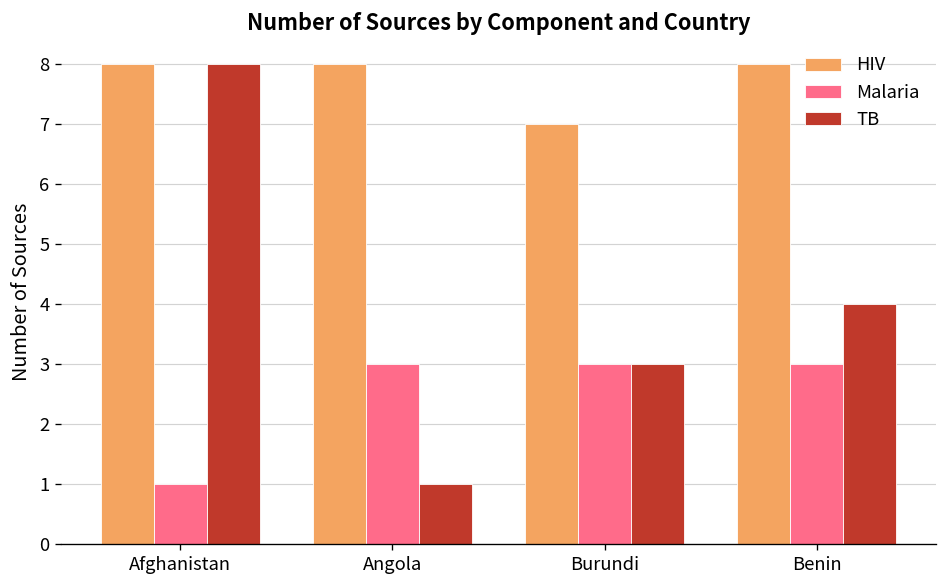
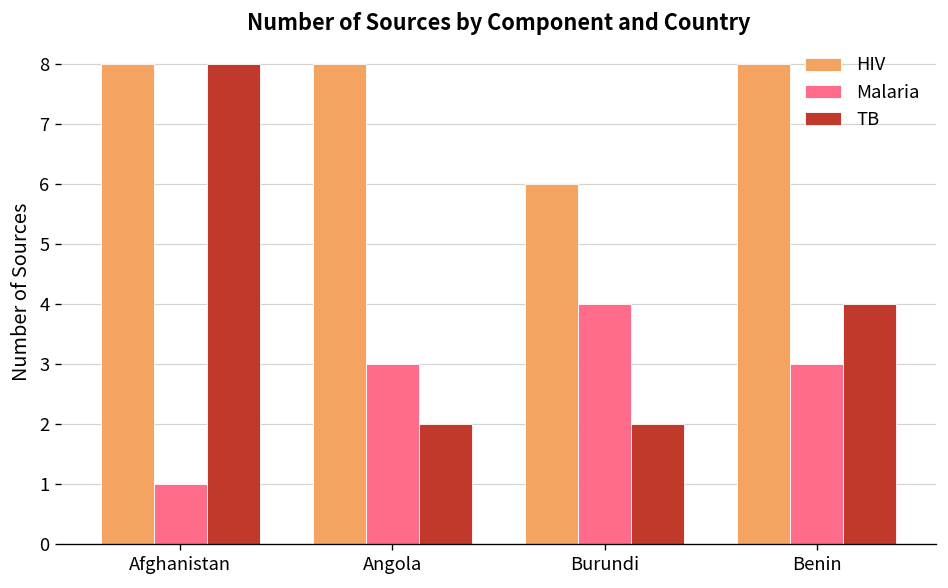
TB, Angola: 1 -> 2
HIV, Burundi: 7 -> 6
Malaria, Burundi: 3 -> 4
TB, Burundi: 3 -> 2
